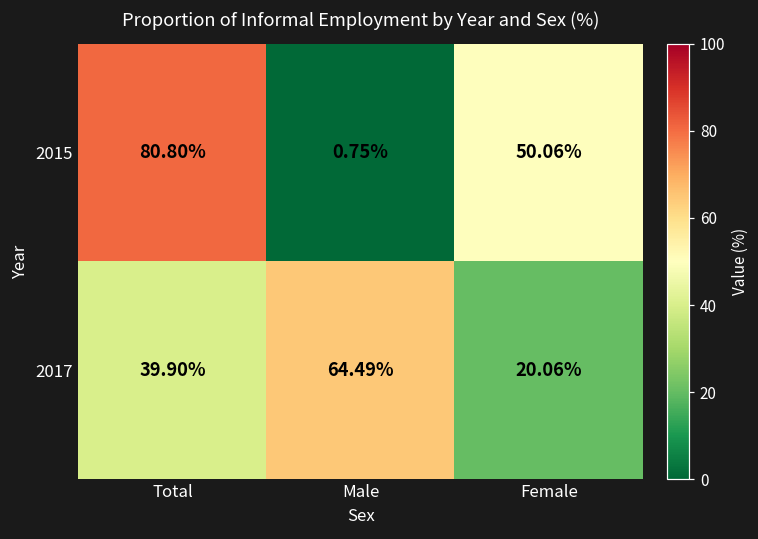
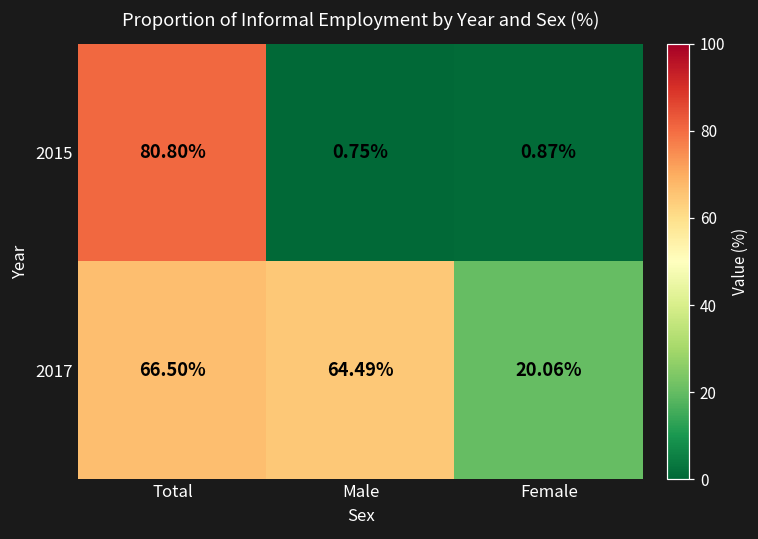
2015, Female: 50.06% -> 0.87%
2017, Total: 39.90% -> 66.50%
